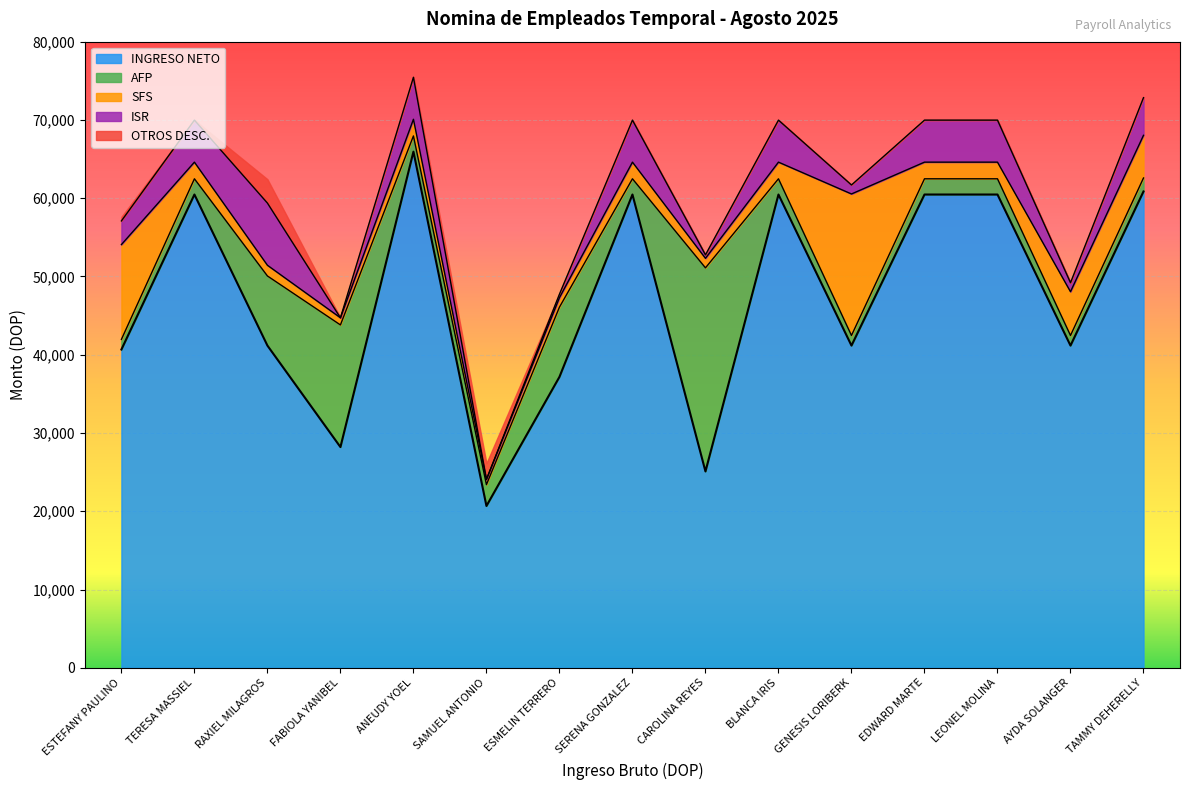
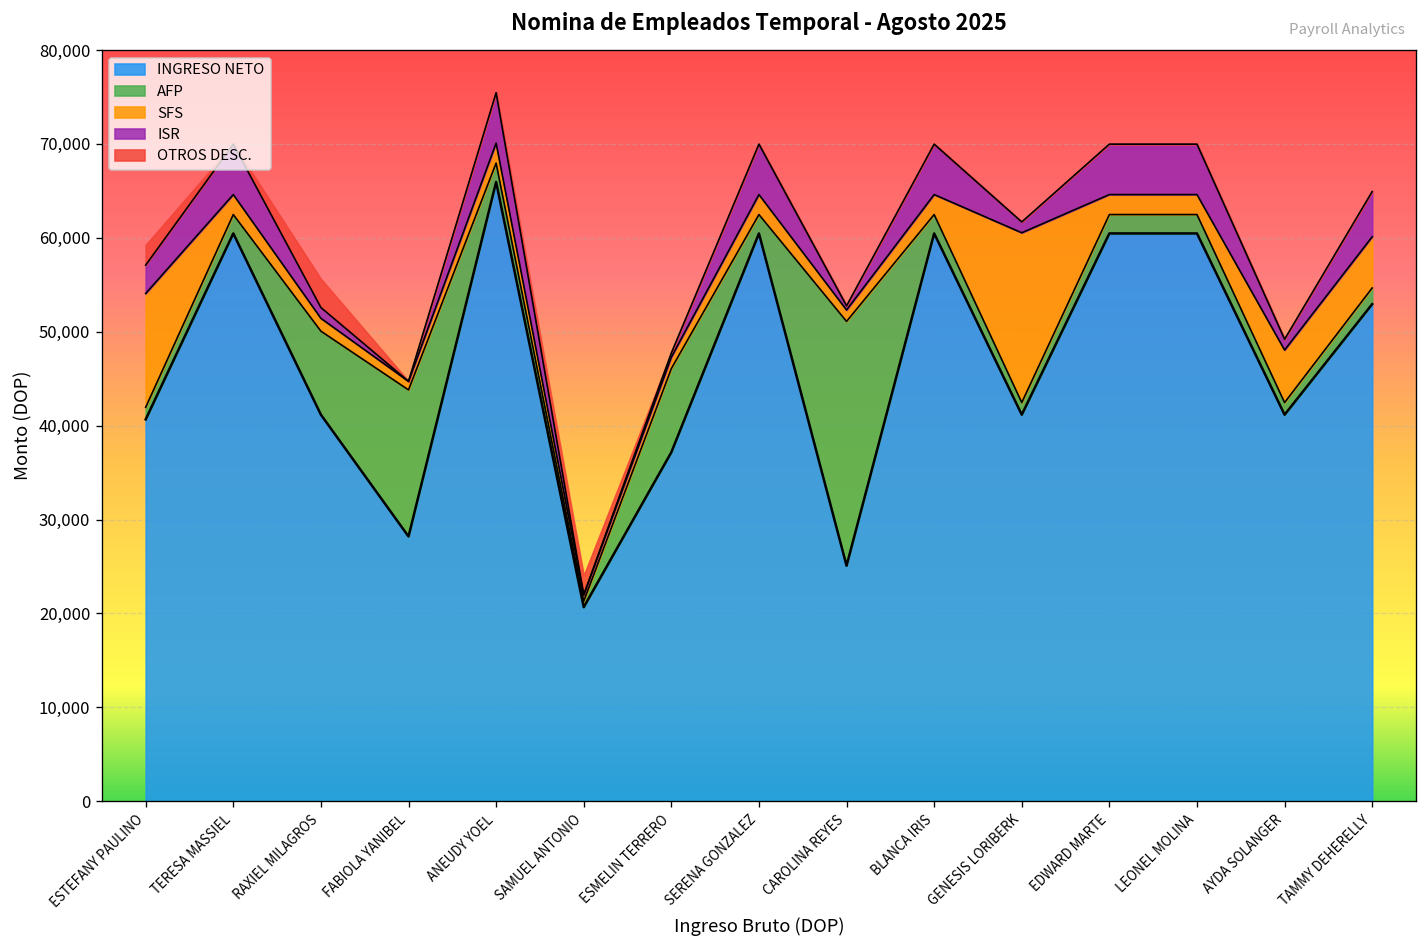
OTROS DESC., ESTEFANY PAULINO: 1,000 -> 2,000
ISR, RAXIEL MILAGROS: 8,000 -> 1,000
AFP, SAMUEL ANTONIO: 3,000 -> 1,000
INGRESO NETO, TAMMY DEHERELLY: 61,000 -> 53,000
